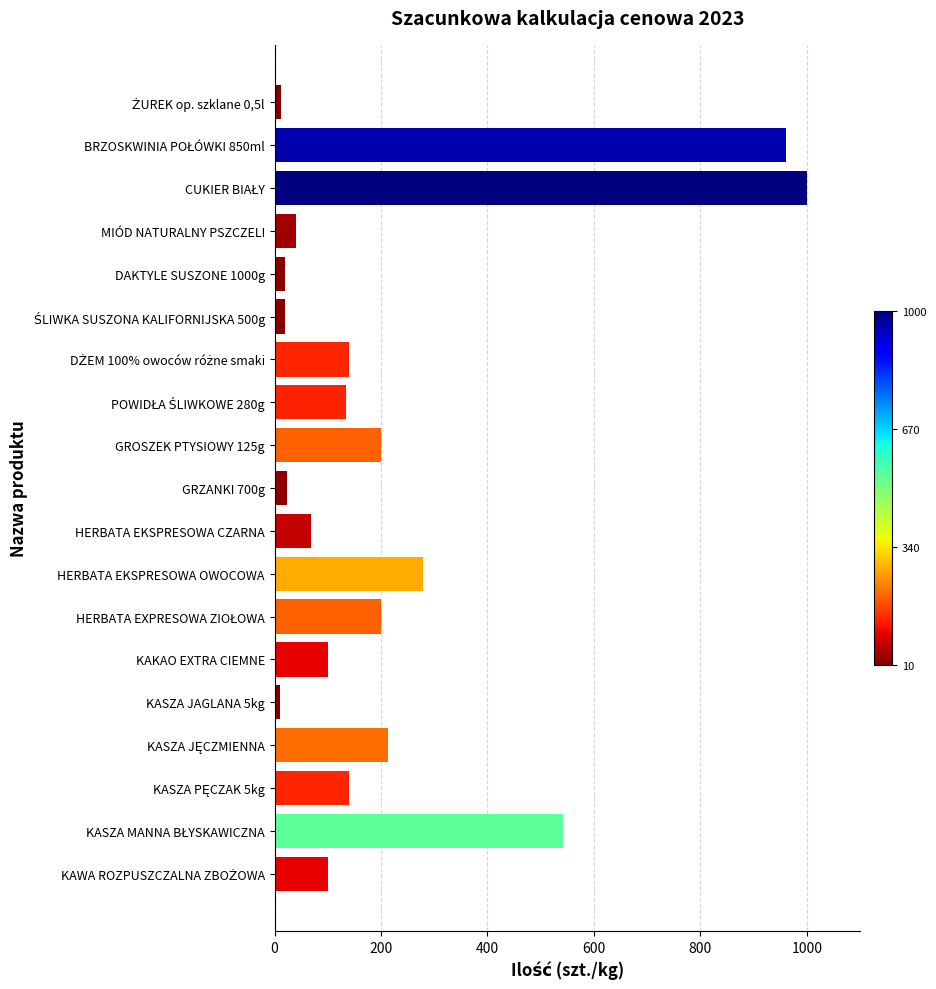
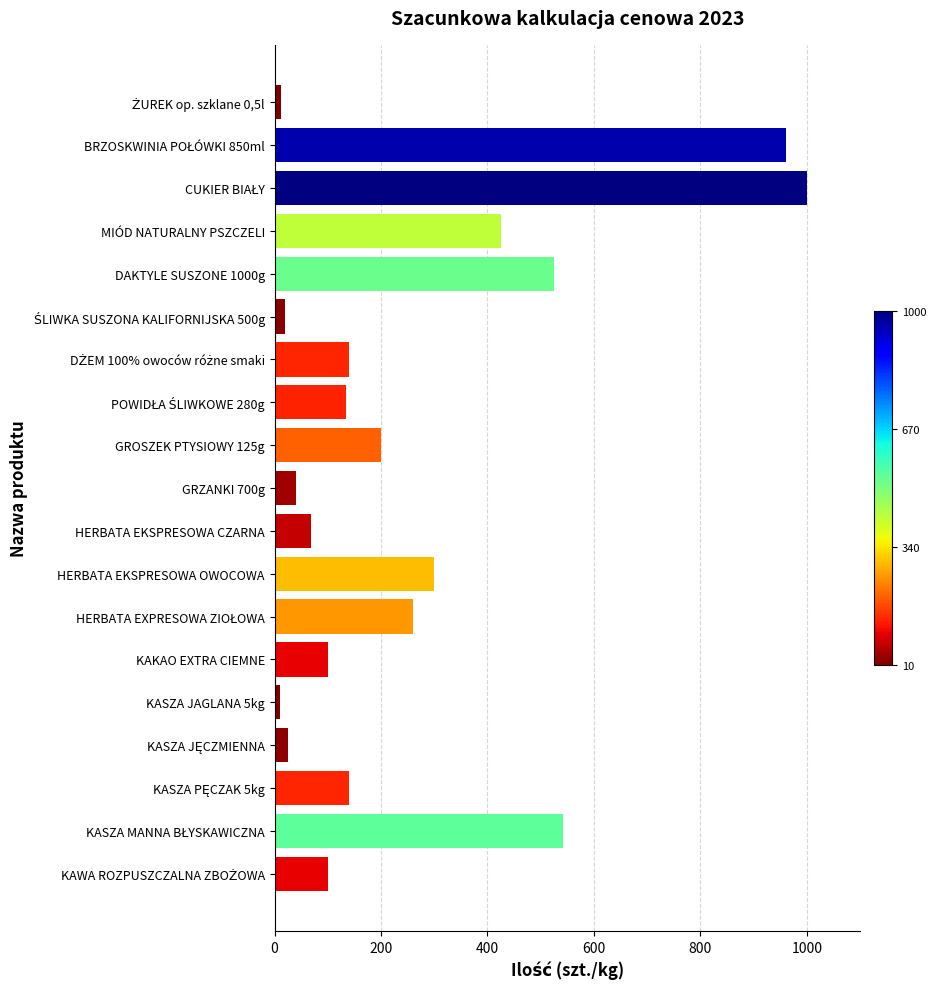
MIÓD NATURALNY PSZCZELI: 40 -> 430
DAKTYLE SUSZONE 1000g: 20 -> 530
GRZANKI 700g: 20 -> 40
HERBATA EKSPRESOWA OWOCOWA: 280 -> 300
HERBATA EXPRESOWA ZIOŁOWA: 200 -> 260
KASZA JĘCZMIENNA: 210 -> 30
